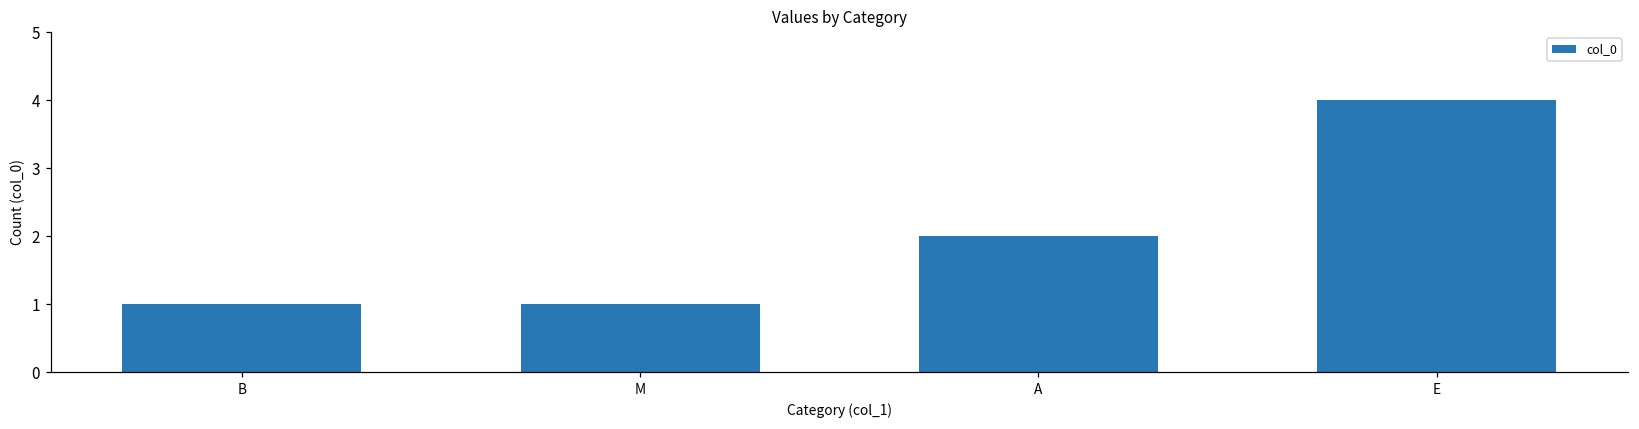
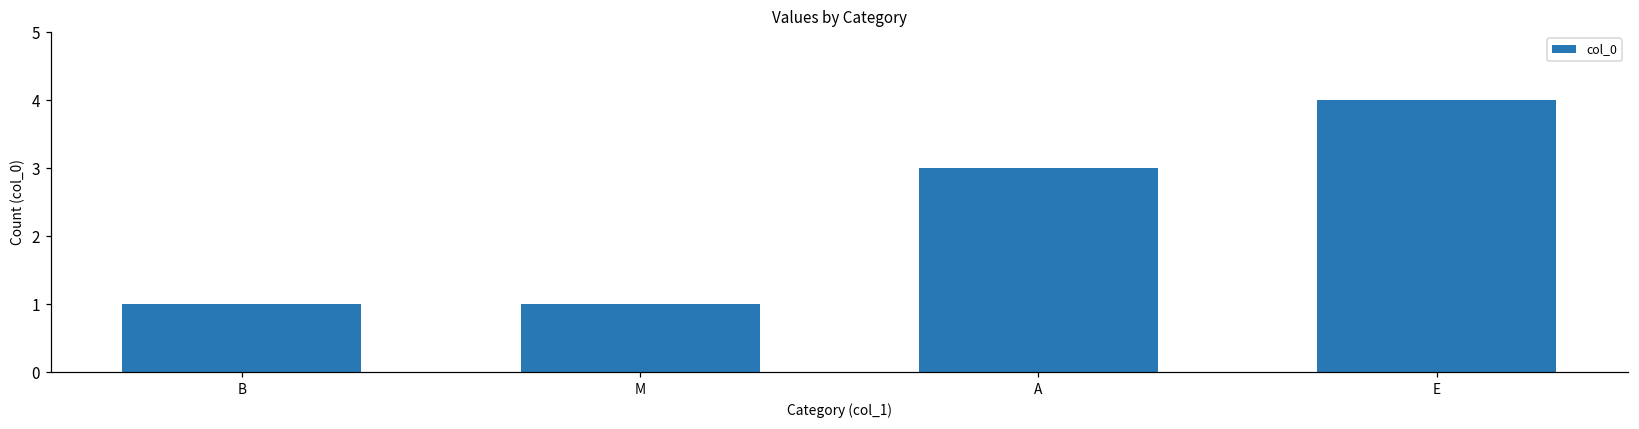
A: 2 -> 3
